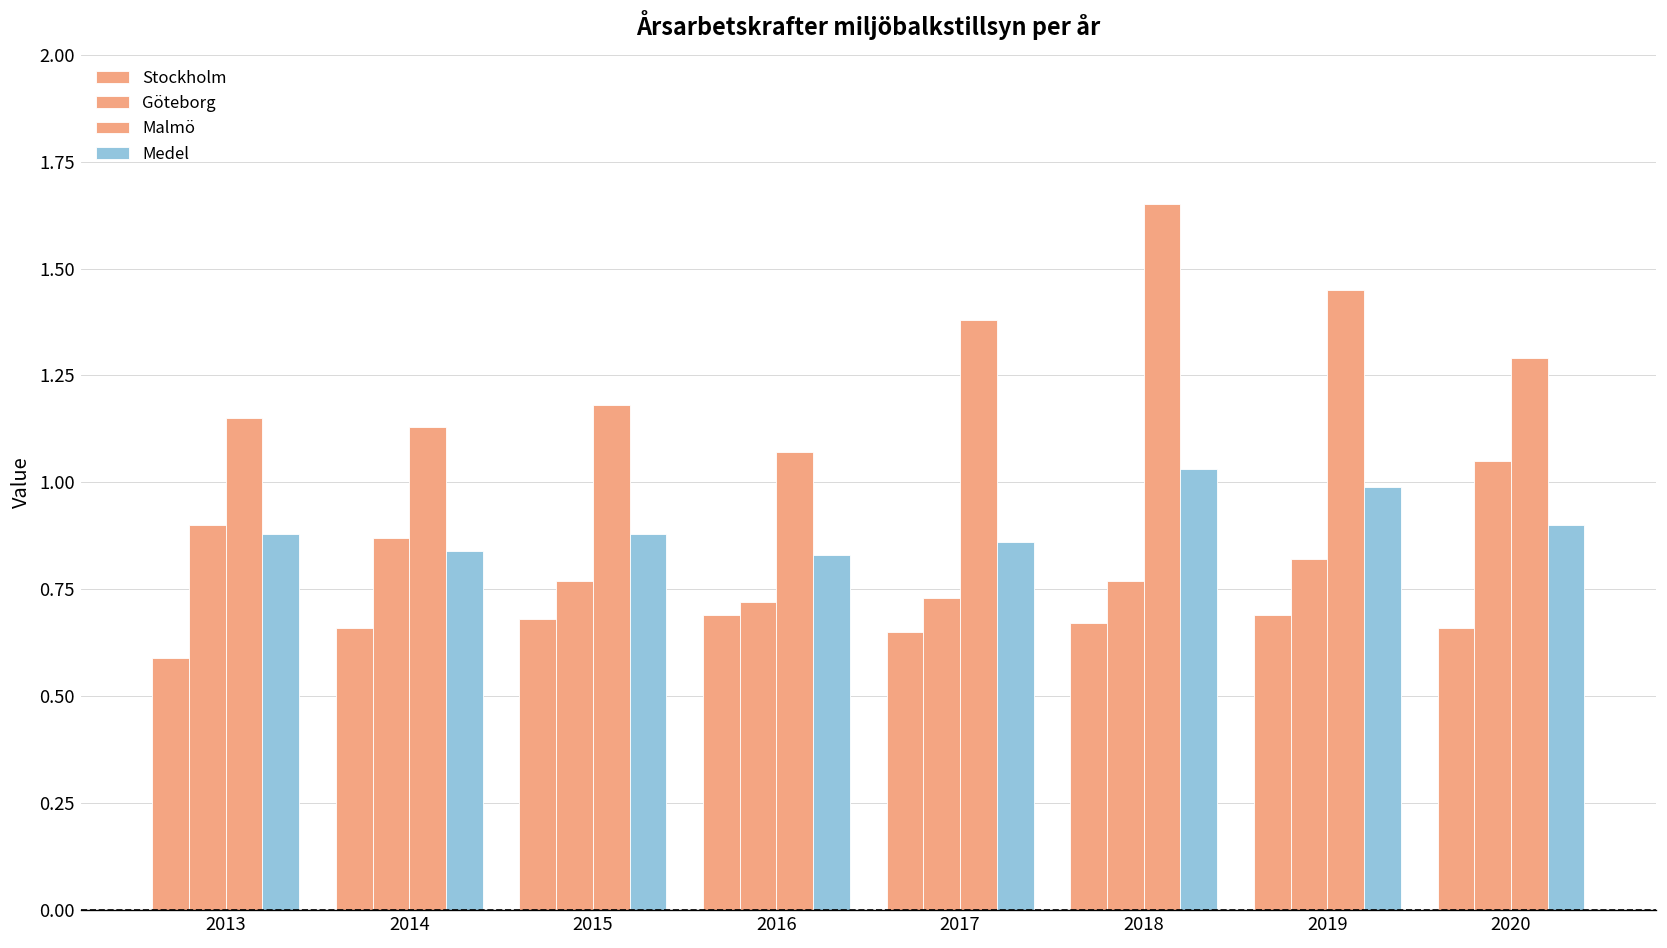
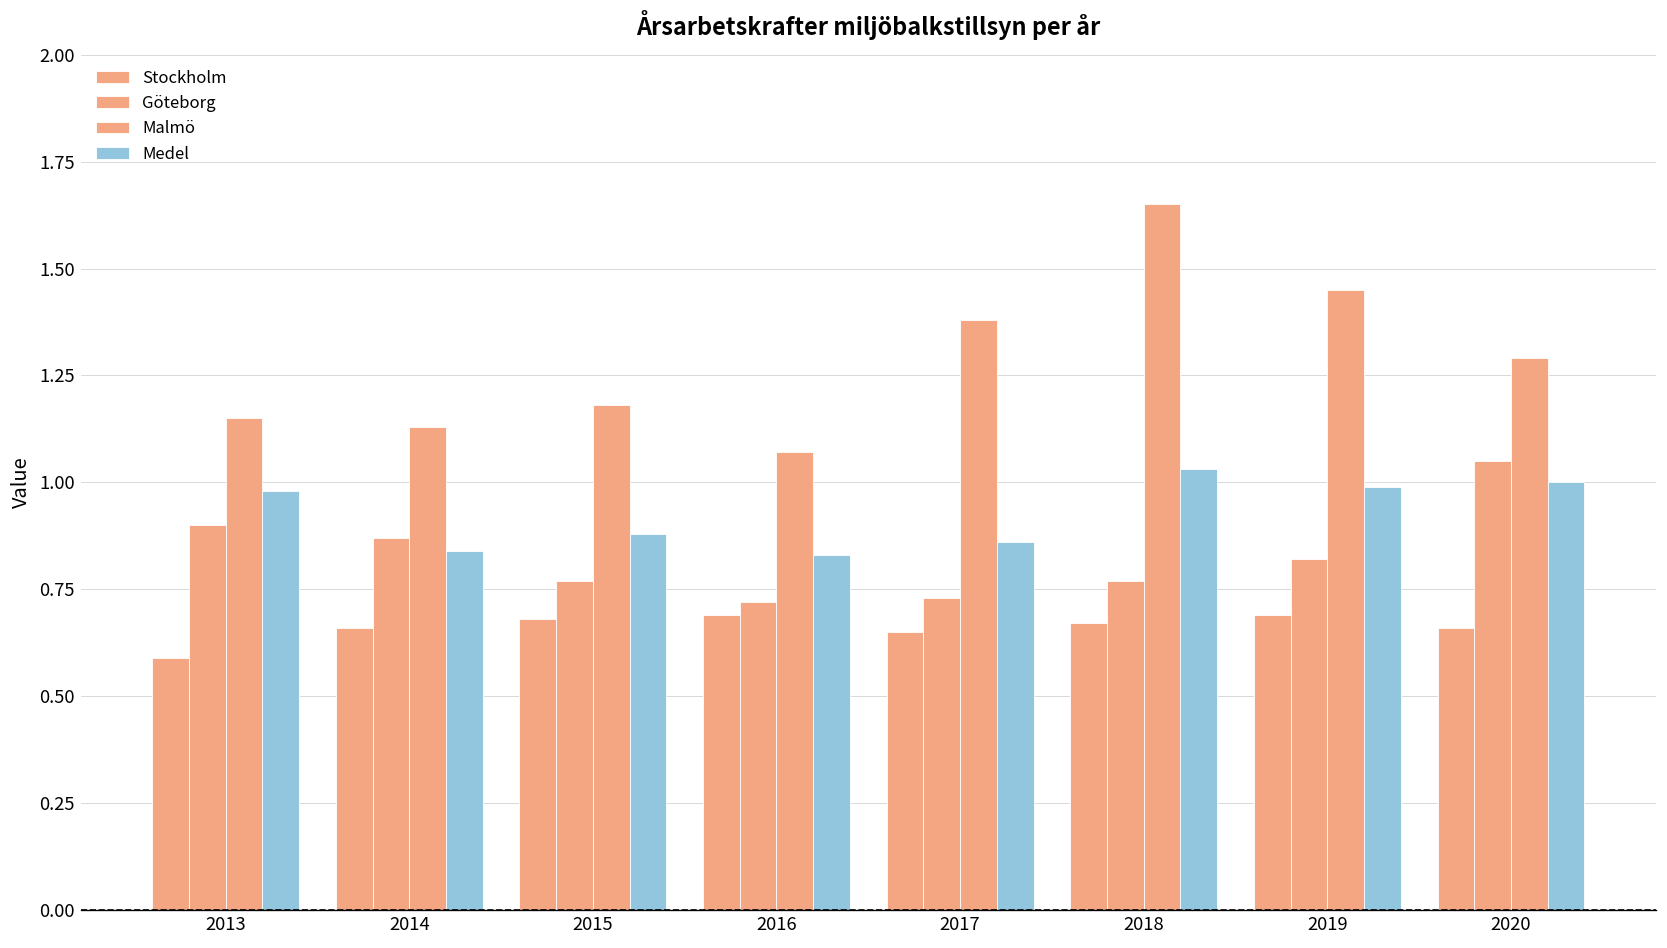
Medel, 2013: 0.88 -> 0.98
Medel, 2020: 0.9 -> 1.0
